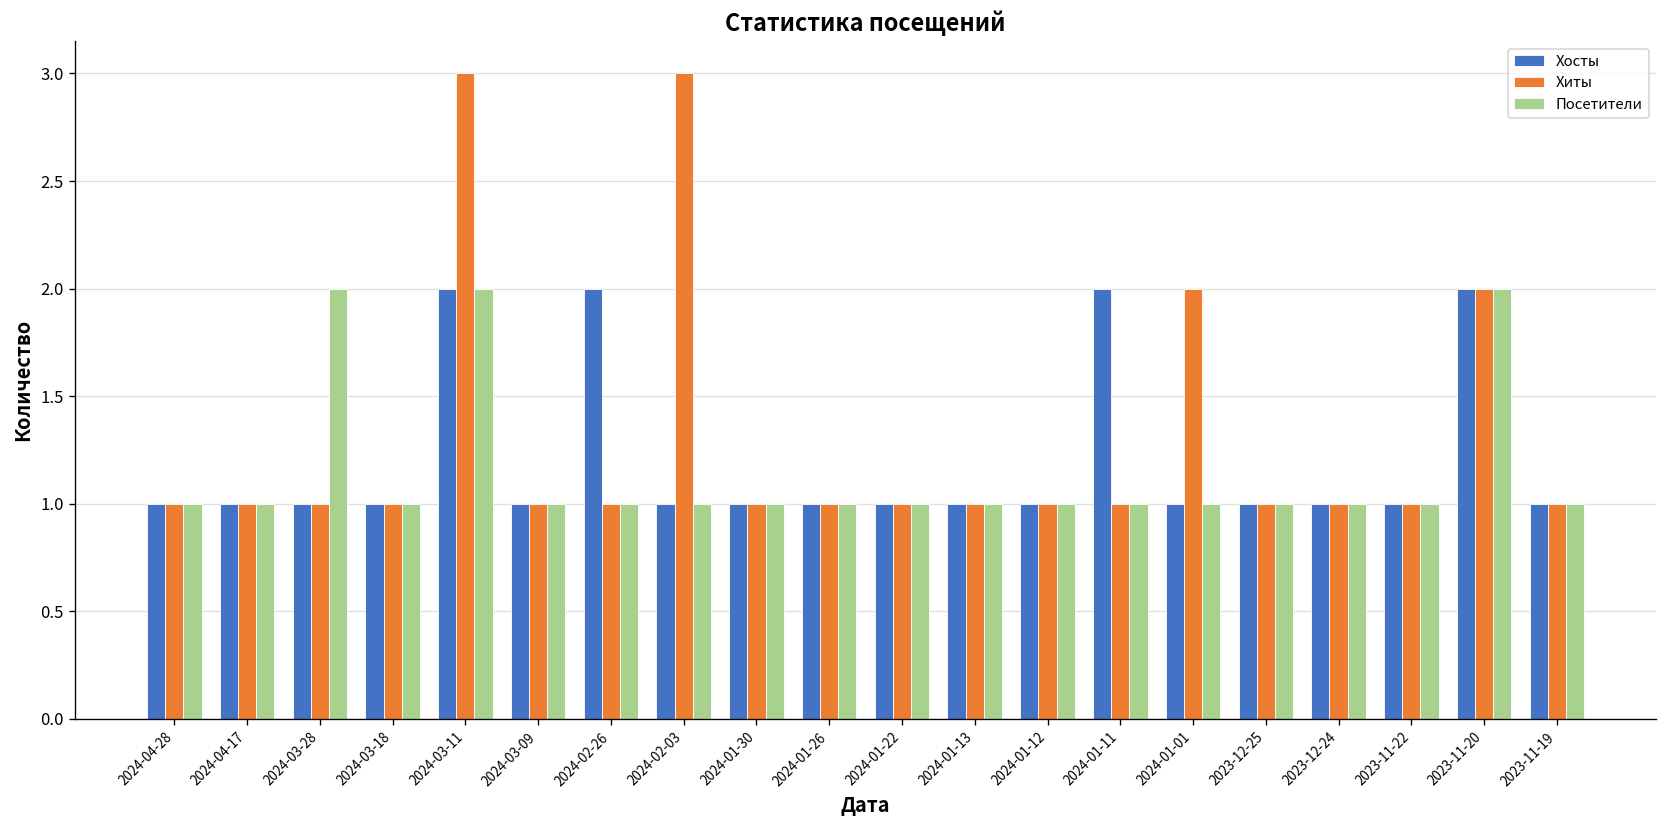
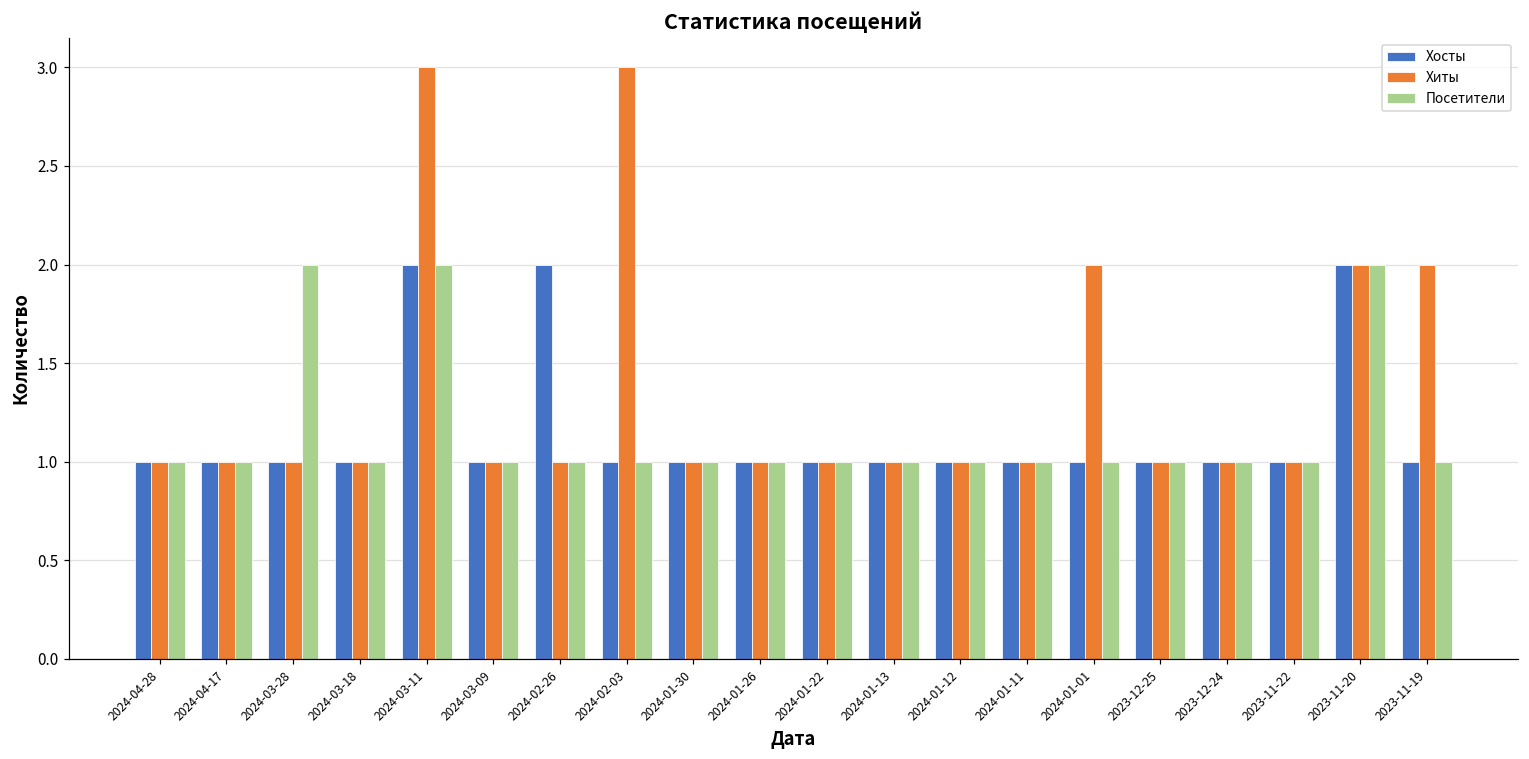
Хосты, 2024-01-11: 2 -> 1
Хиты, 2023-11-19: 1 -> 2
